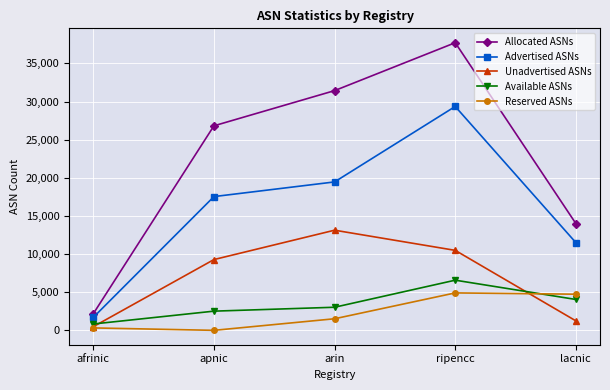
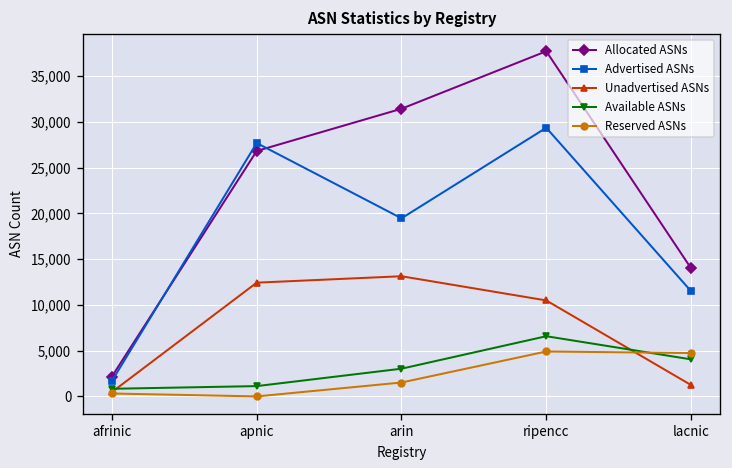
Advertised ASNs, apnic: 18,000 -> 28,000
Unadvertised ASNs, apnic: 9,000 -> 12,000
Available ASNs, apnic: 3,000 -> 1,000
